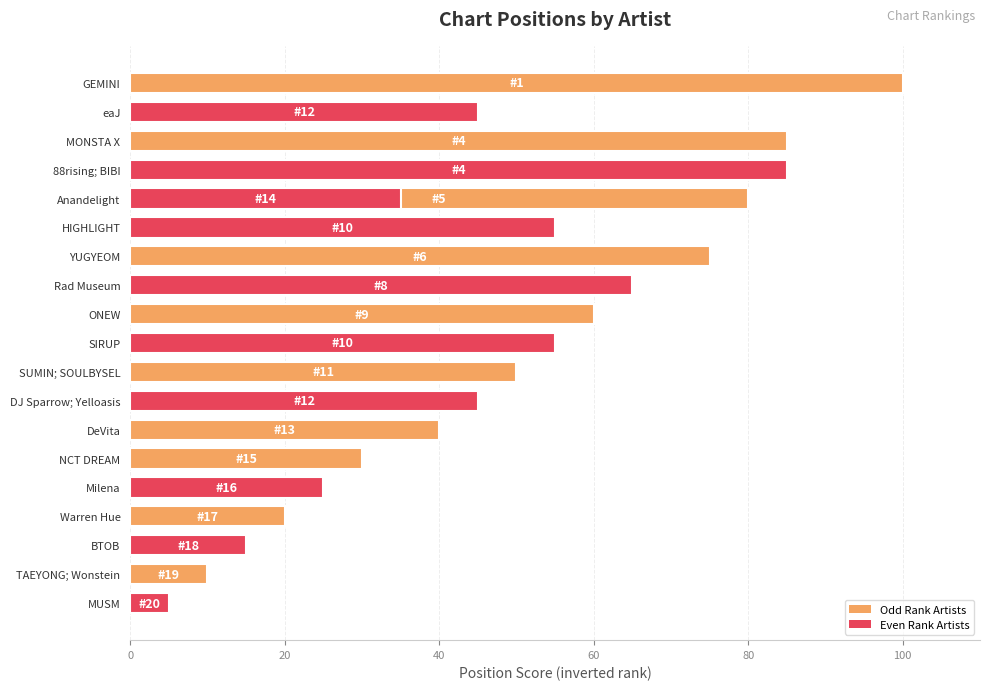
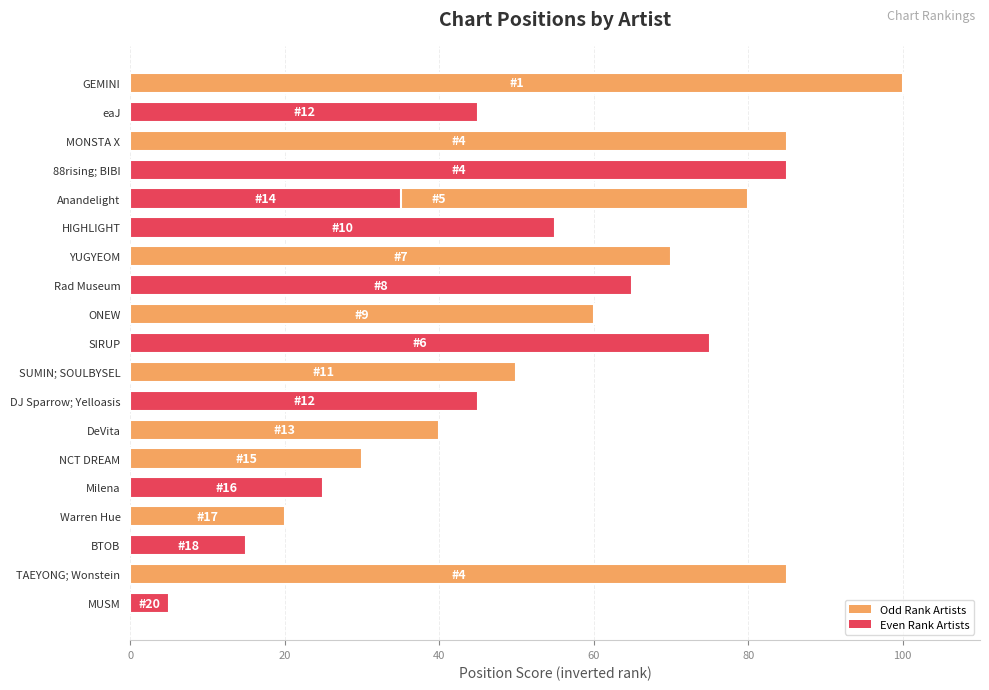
YUGYEOM: 6 -> 7
SIRUP: 10 -> 6
TAEYONG; Wonstein: 19 -> 4
